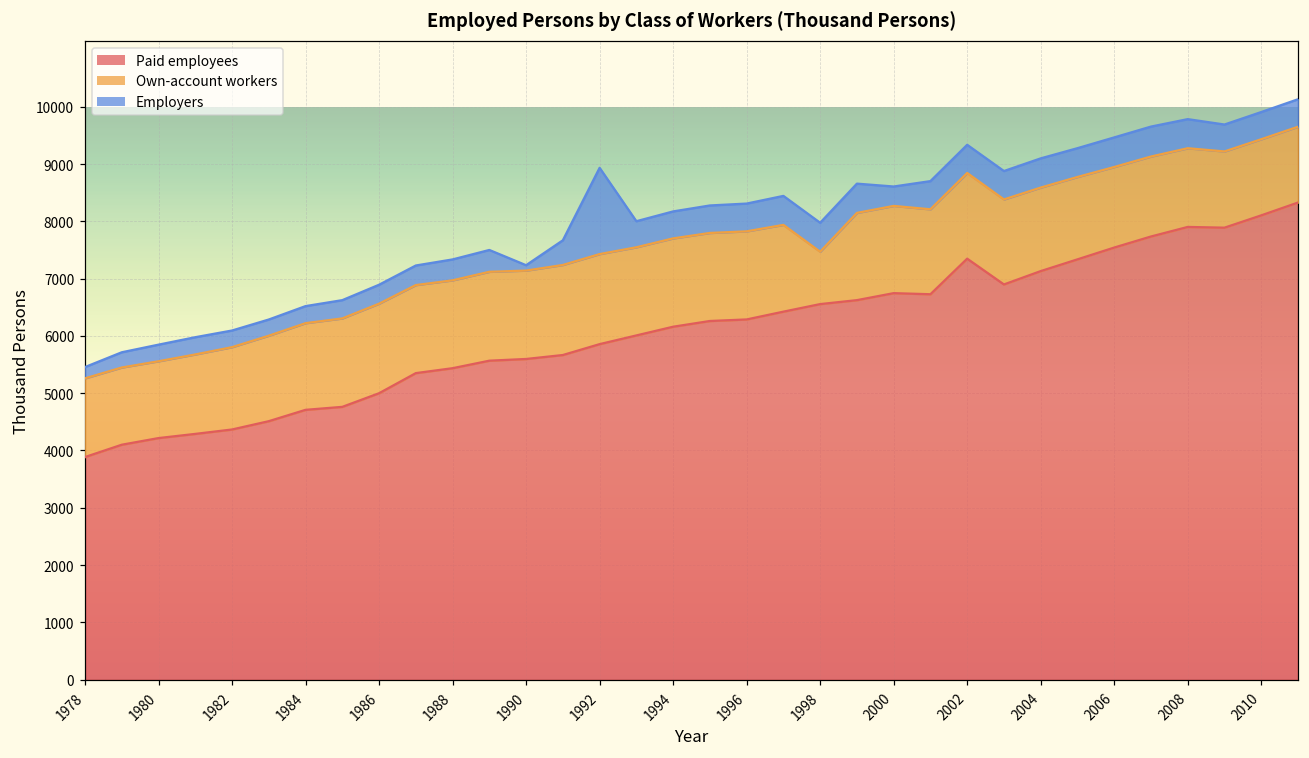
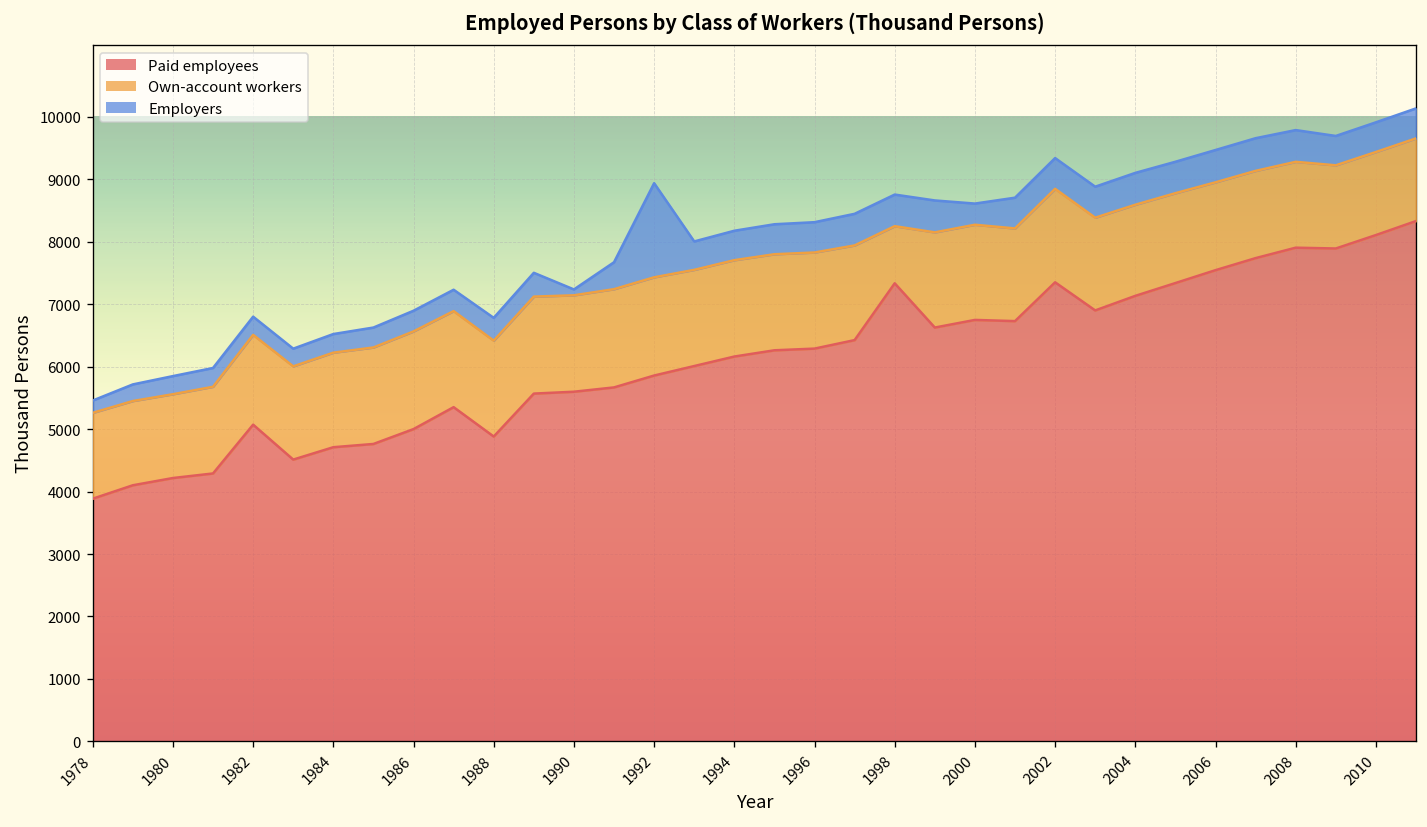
Paid employees, 1982: 4400 -> 5100
Paid employees, 1988: 5400 -> 4900
Paid employees, 1998: 6600 -> 7300
